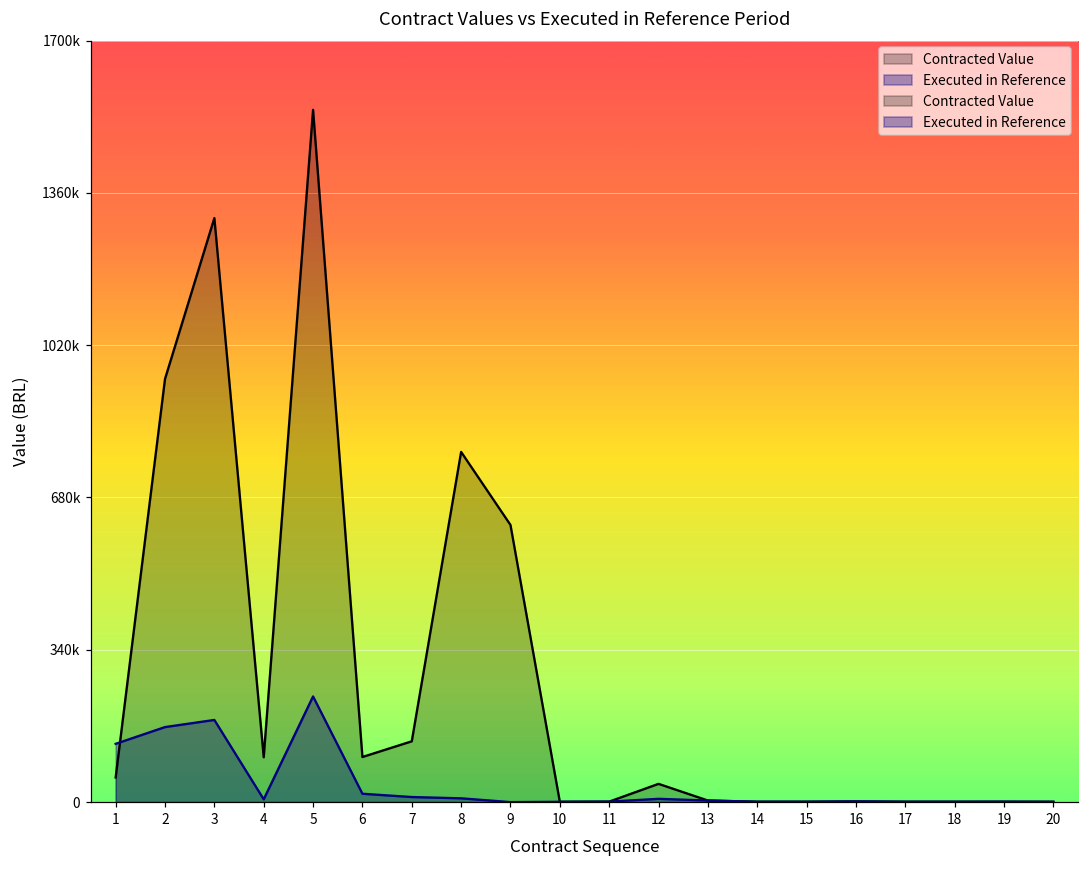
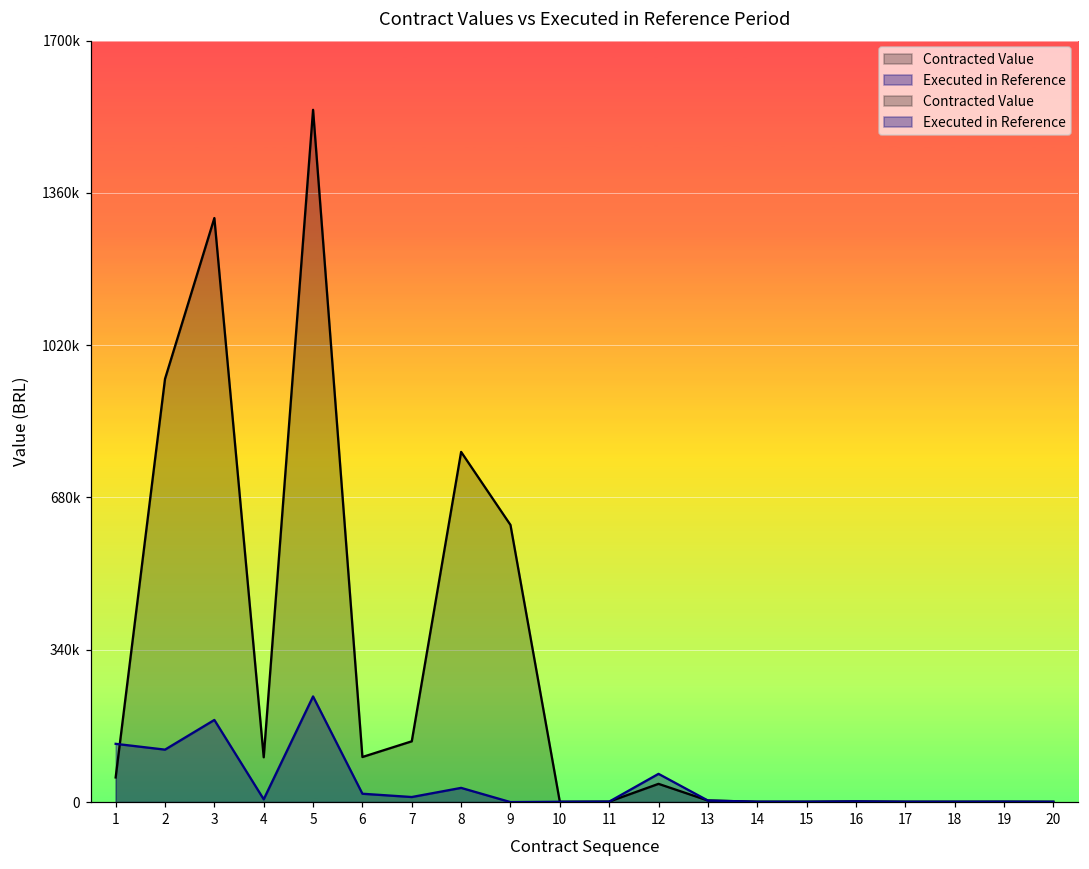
Executed in Reference, 2: 170000 -> 120000
Executed in Reference, 8: 10000 -> 30000
Executed in Reference, 12: 10000 -> 60000
